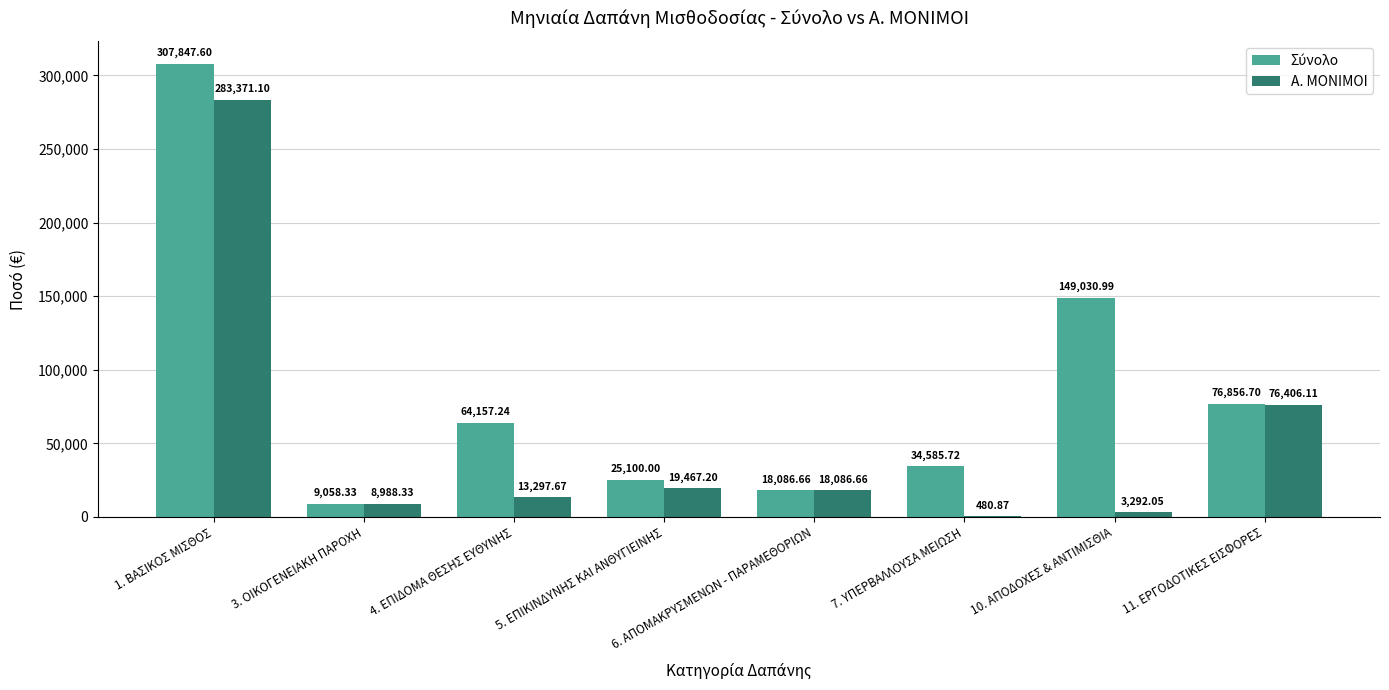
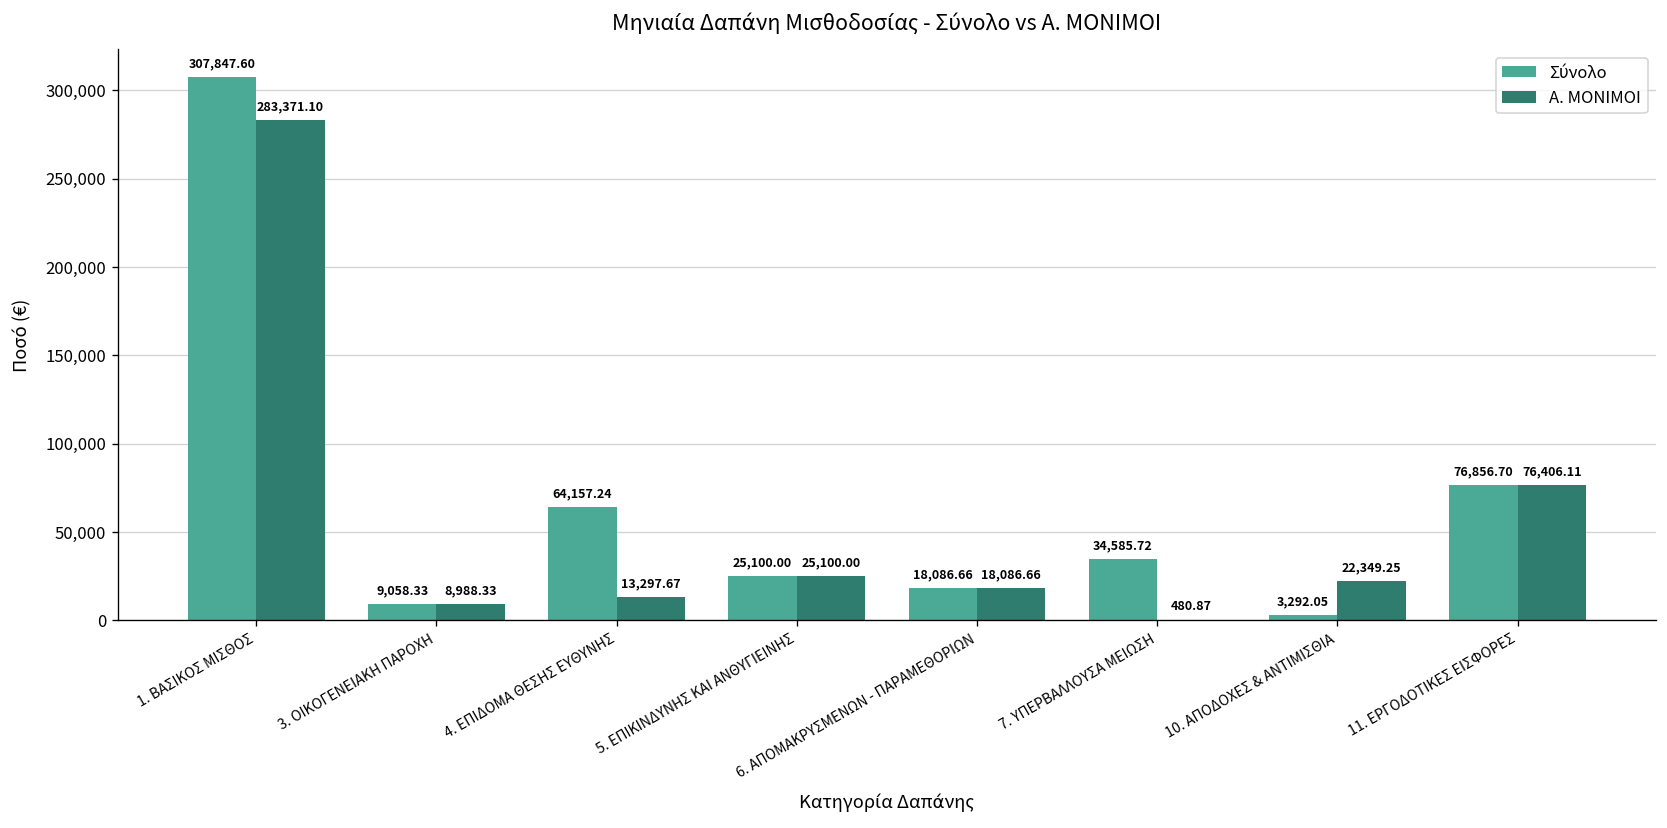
Α. ΜΟΝΙΜΟΙ, 5. ΕΠΙΚΙΝΔΥΝΗΣ ΚΑΙ ΑΝΘΥΓΙΕΙΝΗΣ: 19,467.20 -> 25,100.00
Σύνολο, 10. ΑΠΟΔΟΧΕΣ & ΑΝΤΙΜΙΣΘΙΑ: 149,030.99 -> 3,292.05
Α. ΜΟΝΙΜΟΙ, 10. ΑΠΟΔΟΧΕΣ & ΑΝΤΙΜΙΣΘΙΑ: 3,292.05 -> 22,349.25
